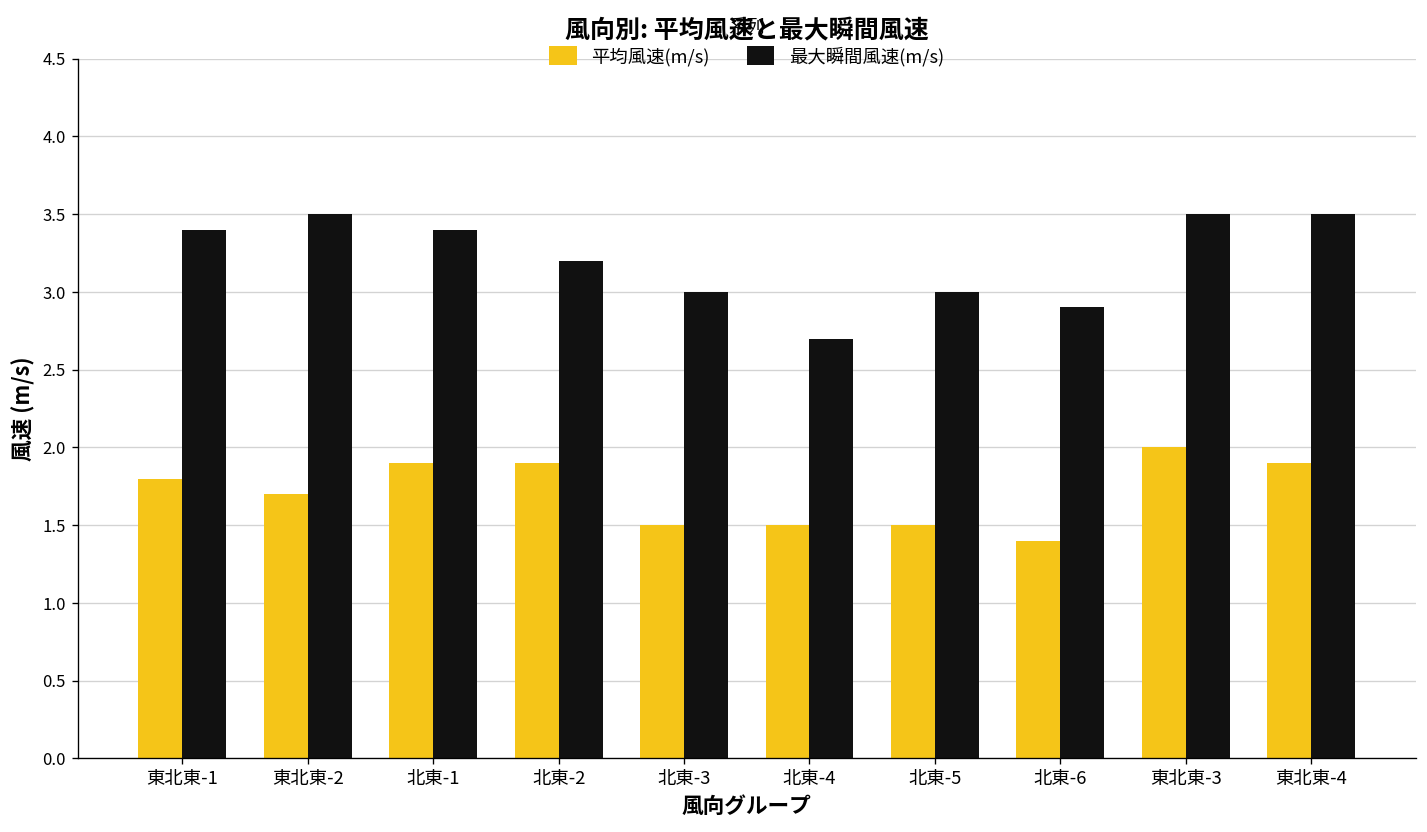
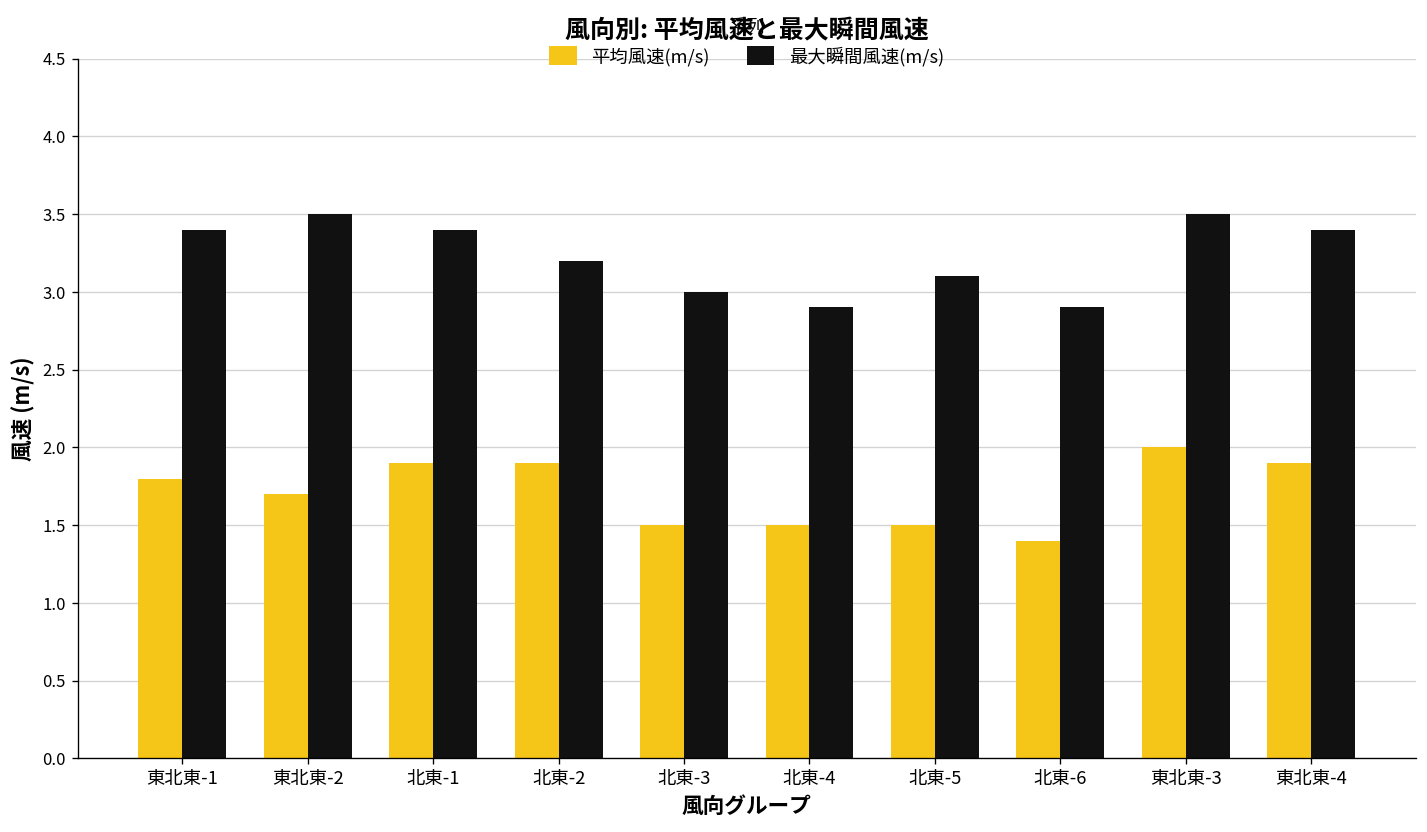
最大瞬間風速(m/s), 北東-4: 2.7 -> 2.9
最大瞬間風速(m/s), 北東-5: 3.0 -> 3.1
最大瞬間風速(m/s), 東北東-4: 3.5 -> 3.4
